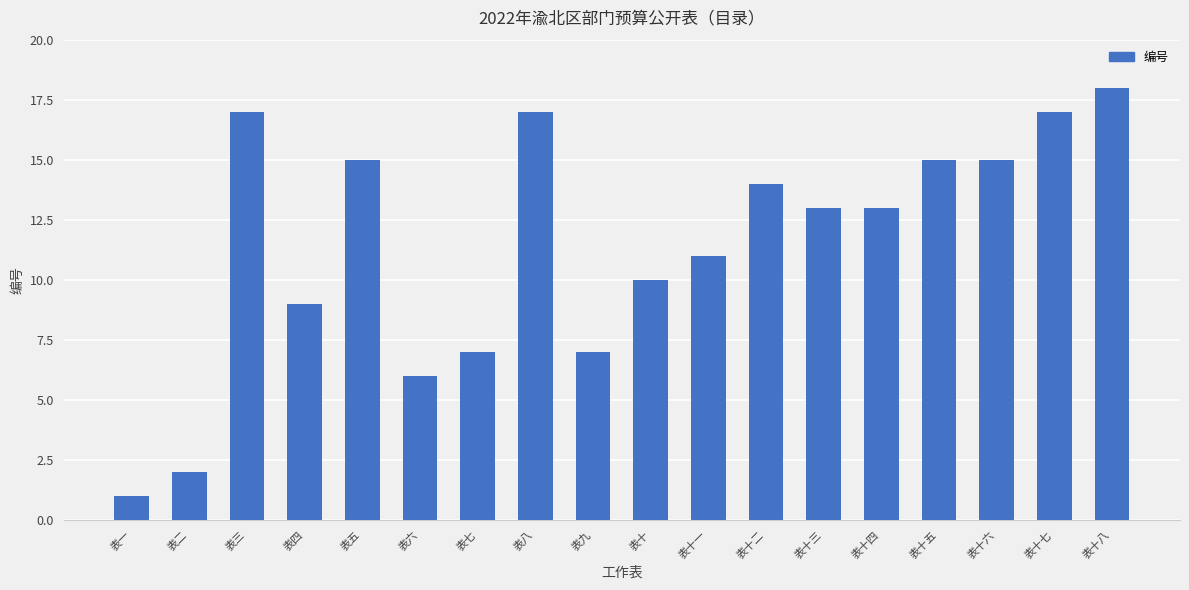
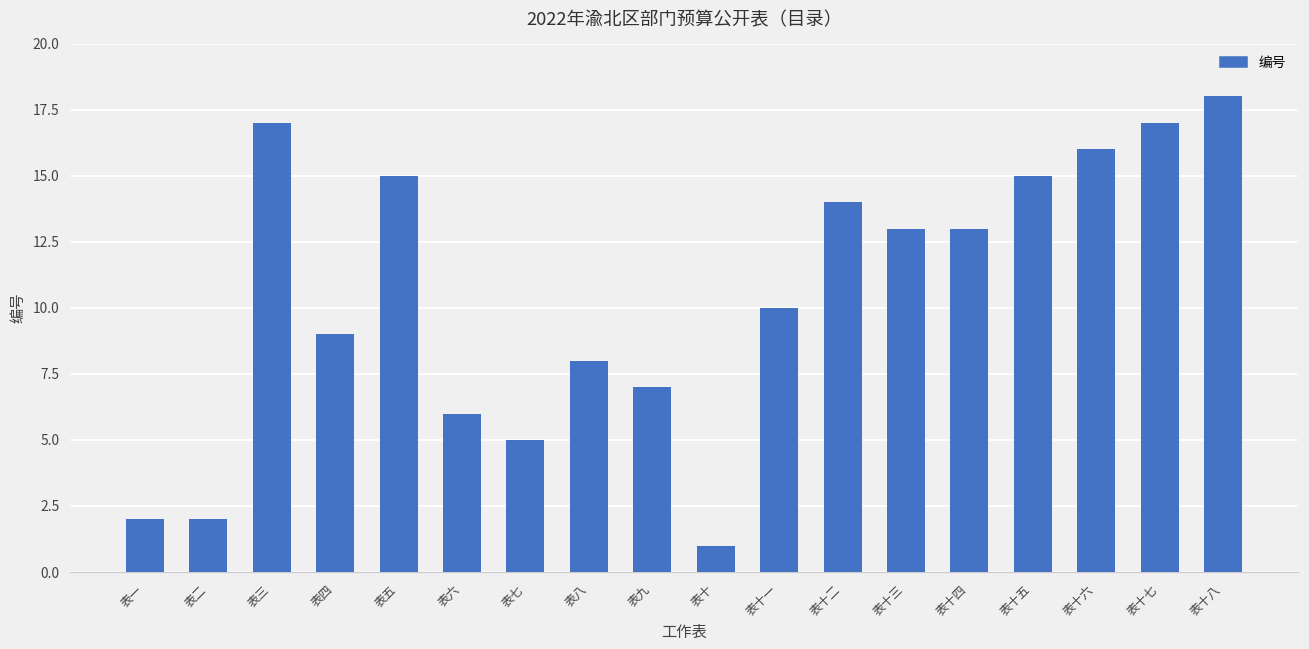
表一: 1 -> 2
表七: 7 -> 5
表八: 17 -> 8
表十: 10 -> 1
表十一: 11 -> 10
表十六: 15 -> 16
